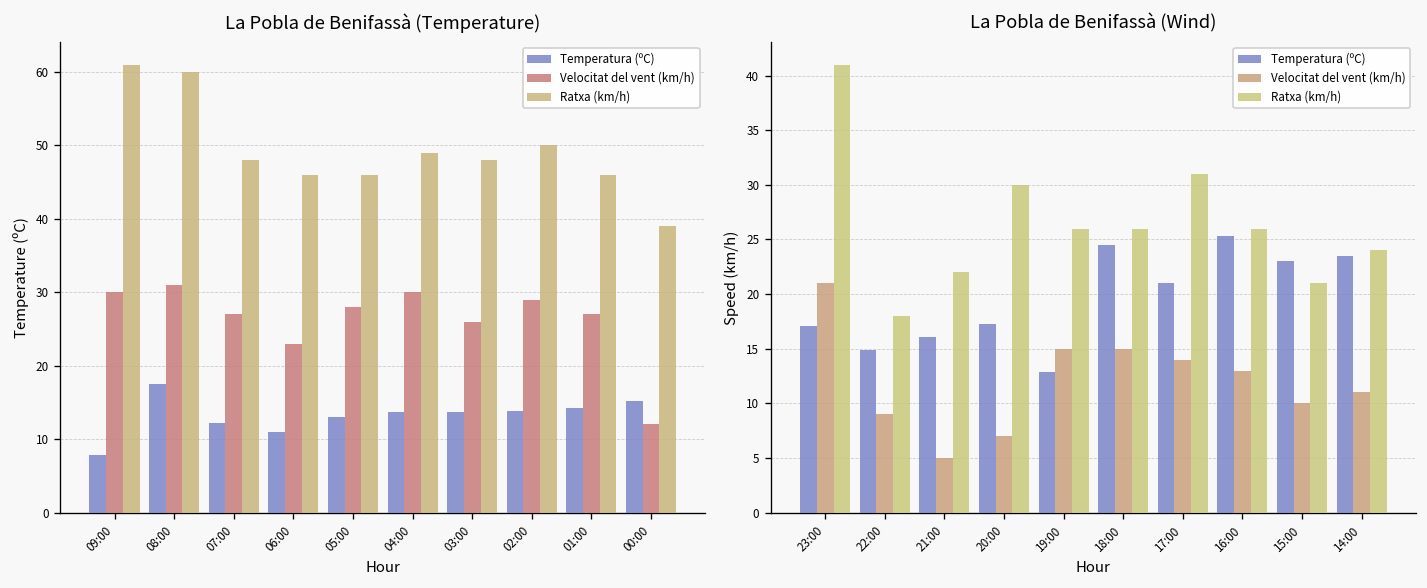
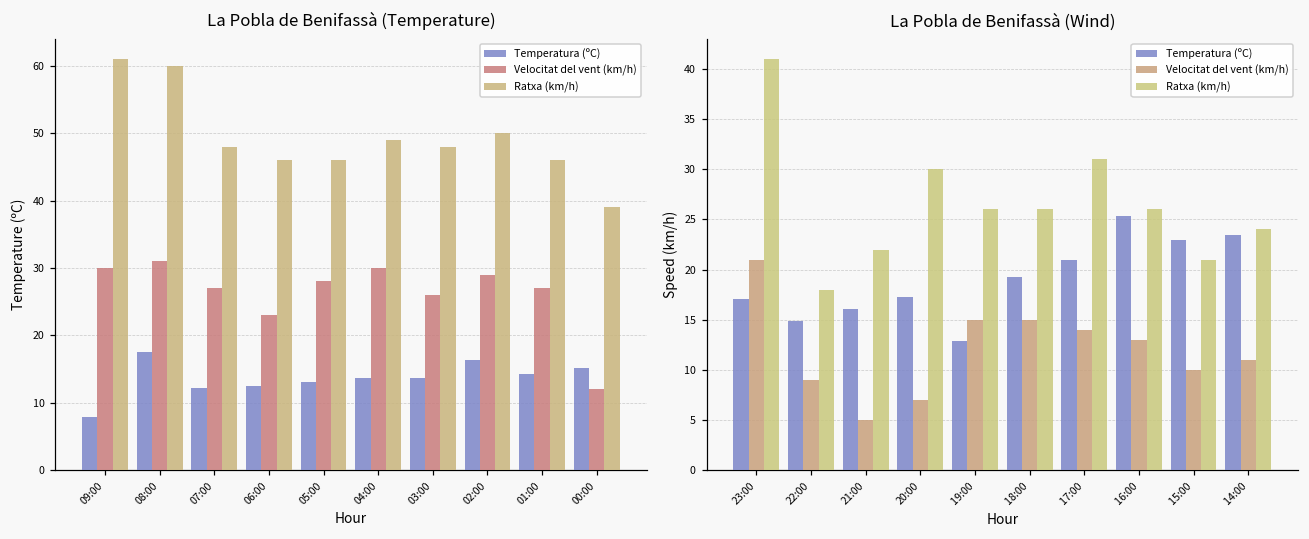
La Pobla de Benifassà (Temperature), Temperatura (ºC), 06:00: 11 -> 12
La Pobla de Benifassà (Temperature), Temperatura (ºC), 02:00: 14 -> 16
La Pobla de Benifassà (Wind), Temperatura (ºC), 18:00: 25 -> 19
